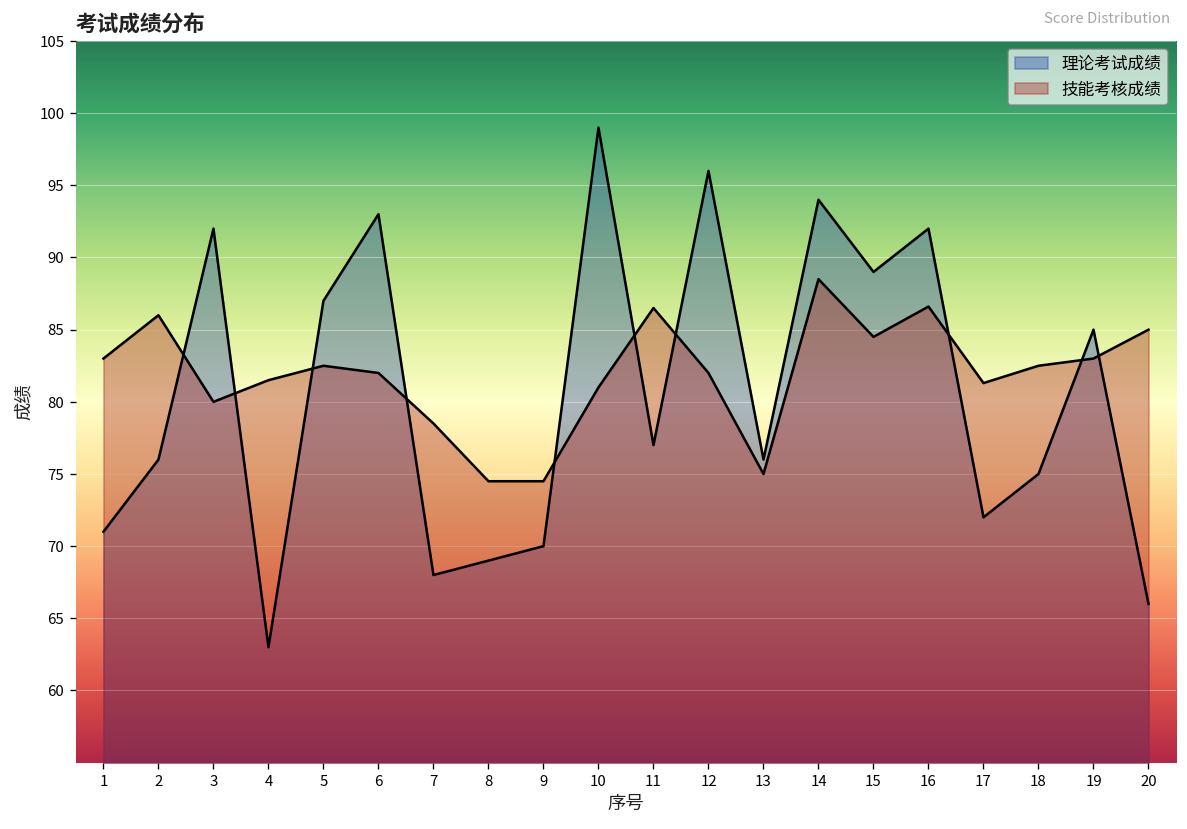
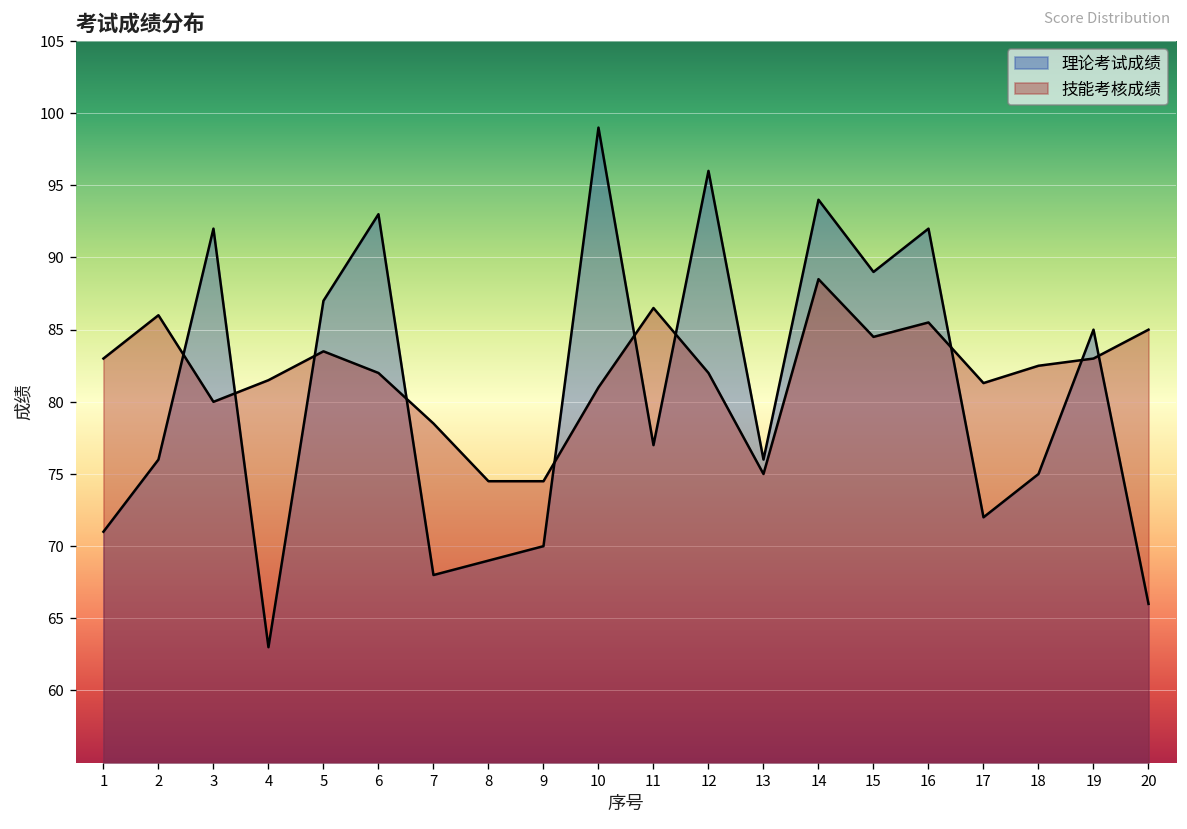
技能考核成绩, 5: 82.5 -> 83.5
技能考核成绩, 16: 86.6 -> 85.5
